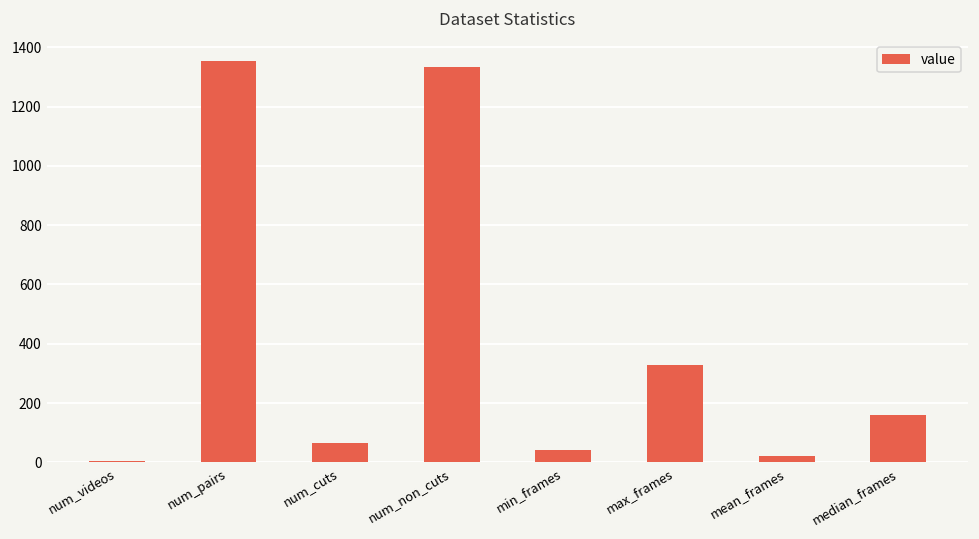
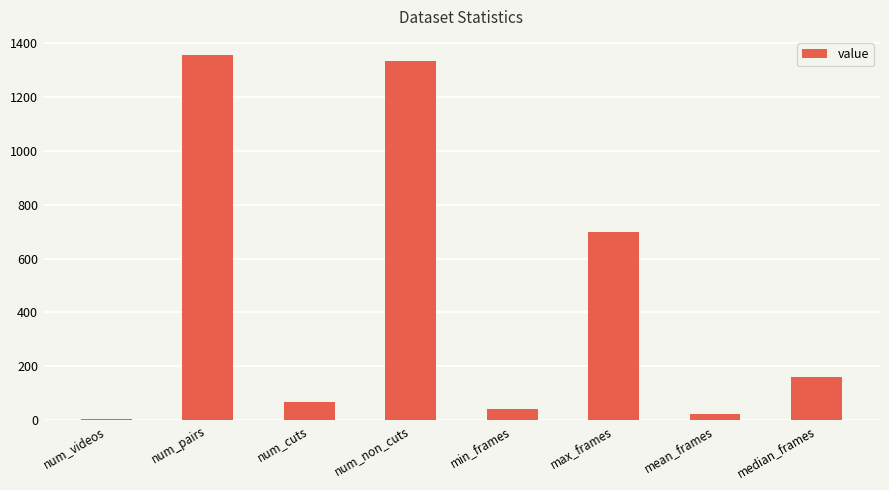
max_frames: 330 -> 700
